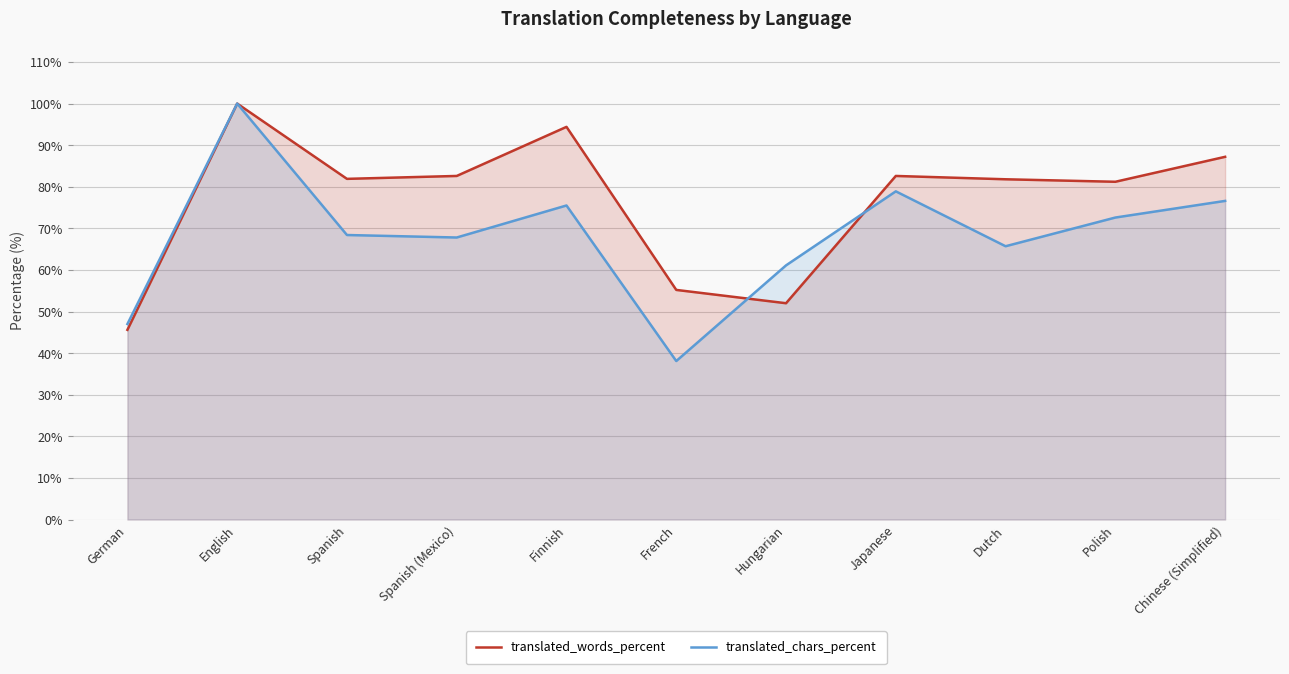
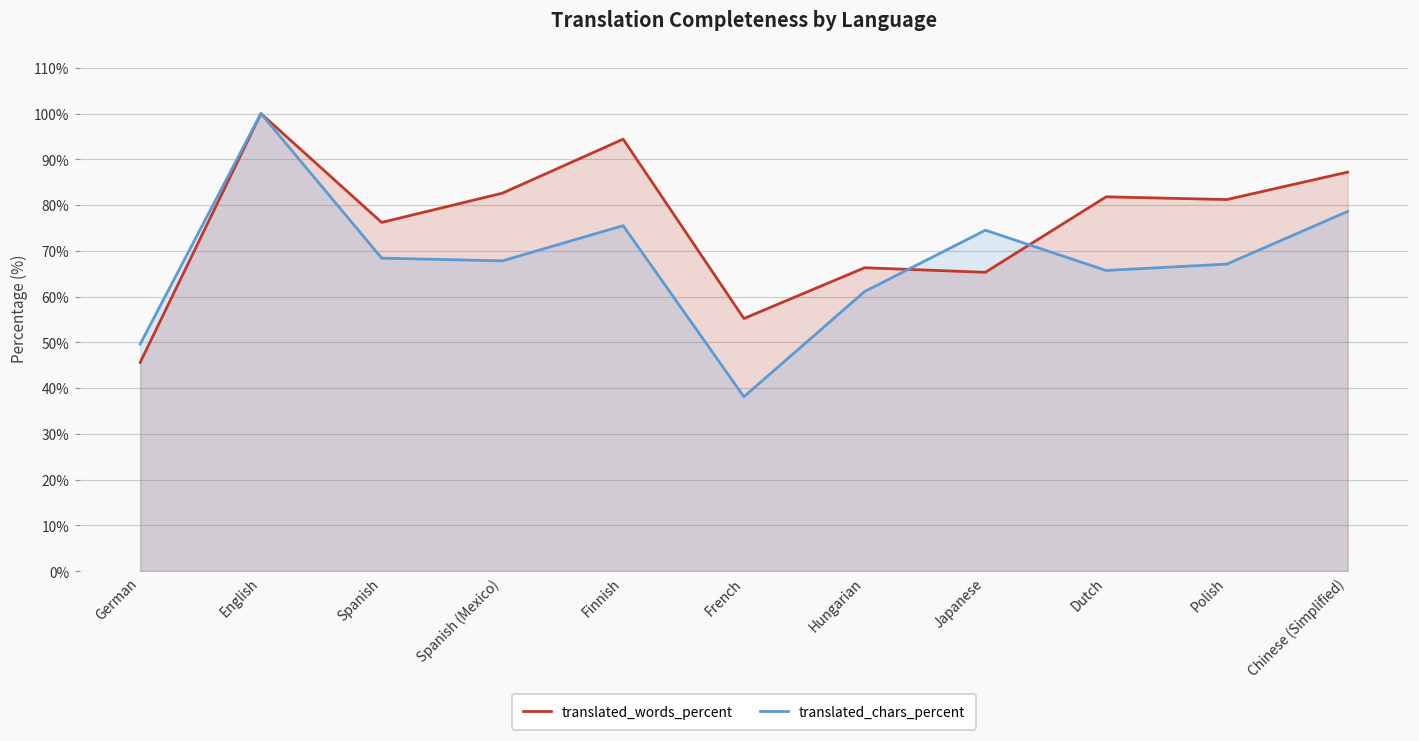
translated_chars_percent, German: 47% -> 50%
translated_words_percent, Spanish: 82% -> 76%
translated_words_percent, Hungarian: 52% -> 66%
translated_words_percent, Japanese: 83% -> 65%
translated_chars_percent, Japanese: 79% -> 75%
translated_chars_percent, Polish: 73% -> 67%
translated_chars_percent, Chinese (Simplified): 77% -> 79%
